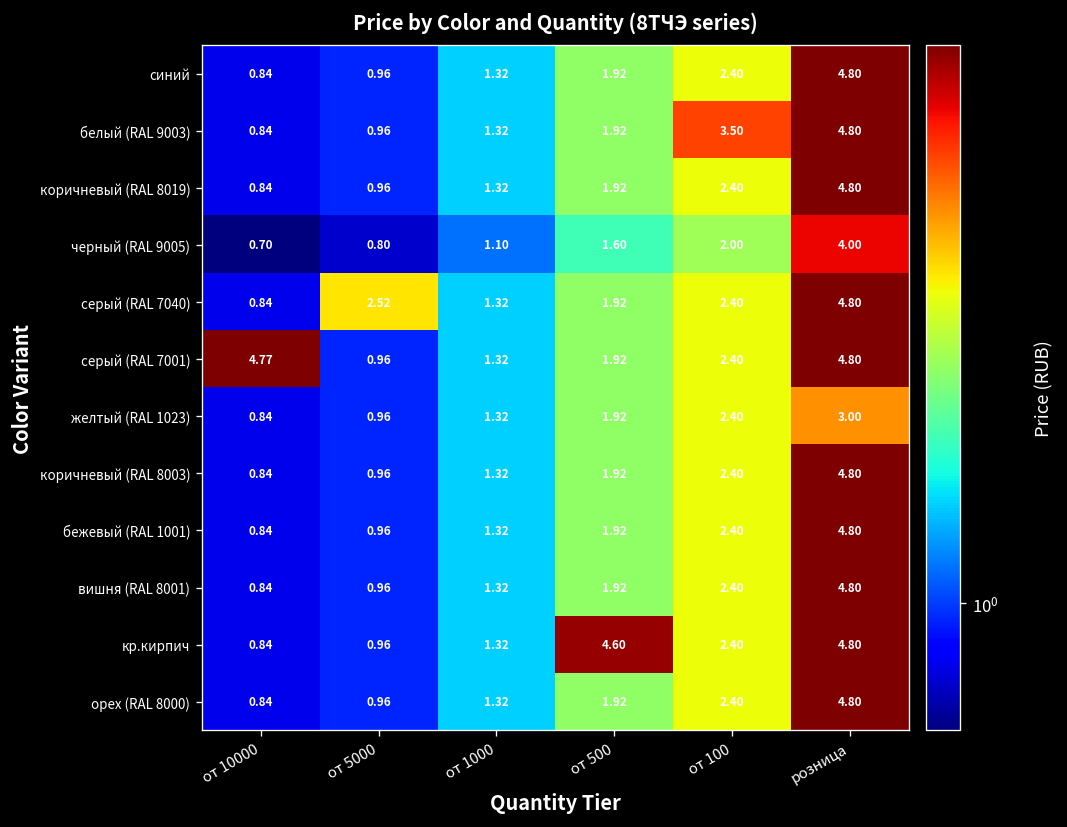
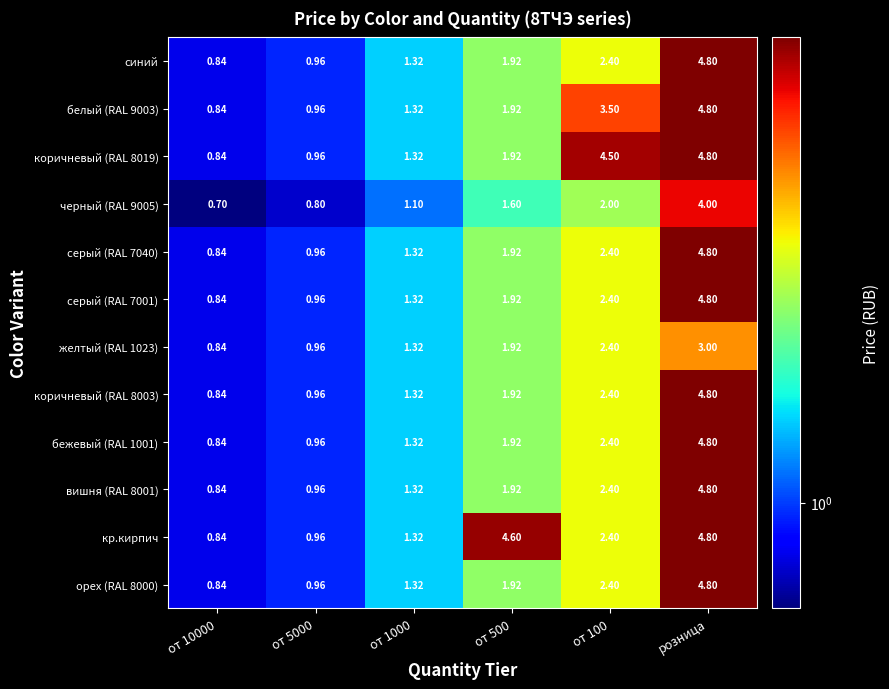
коричневый (RAL 8019), от 100: 2.40 -> 4.50
серый (RAL 7040), от 5000: 2.52 -> 0.96
серый (RAL 7001), от 10000: 4.77 -> 0.84
